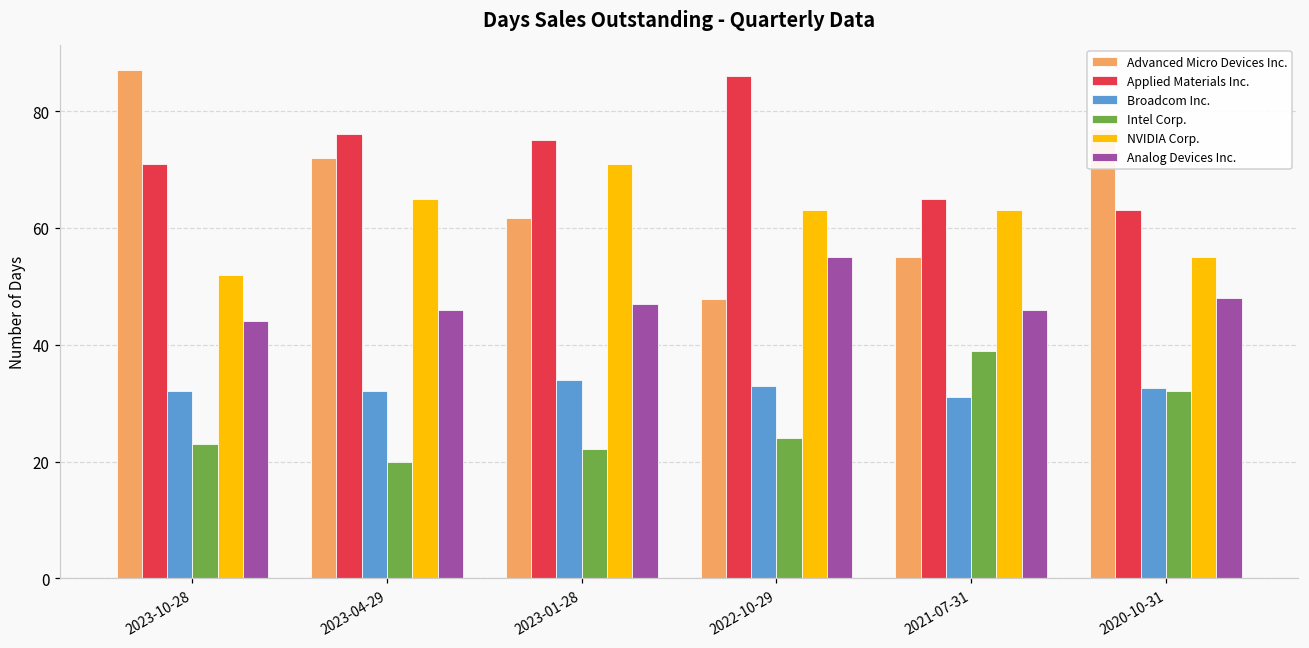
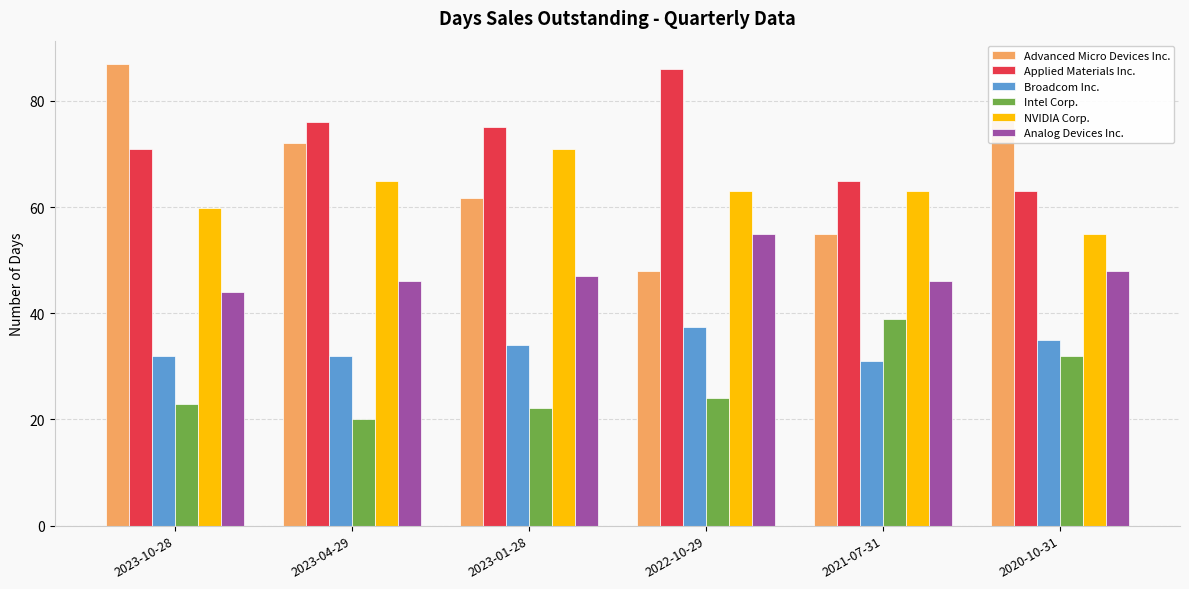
NVIDIA Corp., 2023-10-28: 52 -> 60
Broadcom Inc., 2022-10-29: 33 -> 38
Broadcom Inc., 2020-10-31: 33 -> 35
